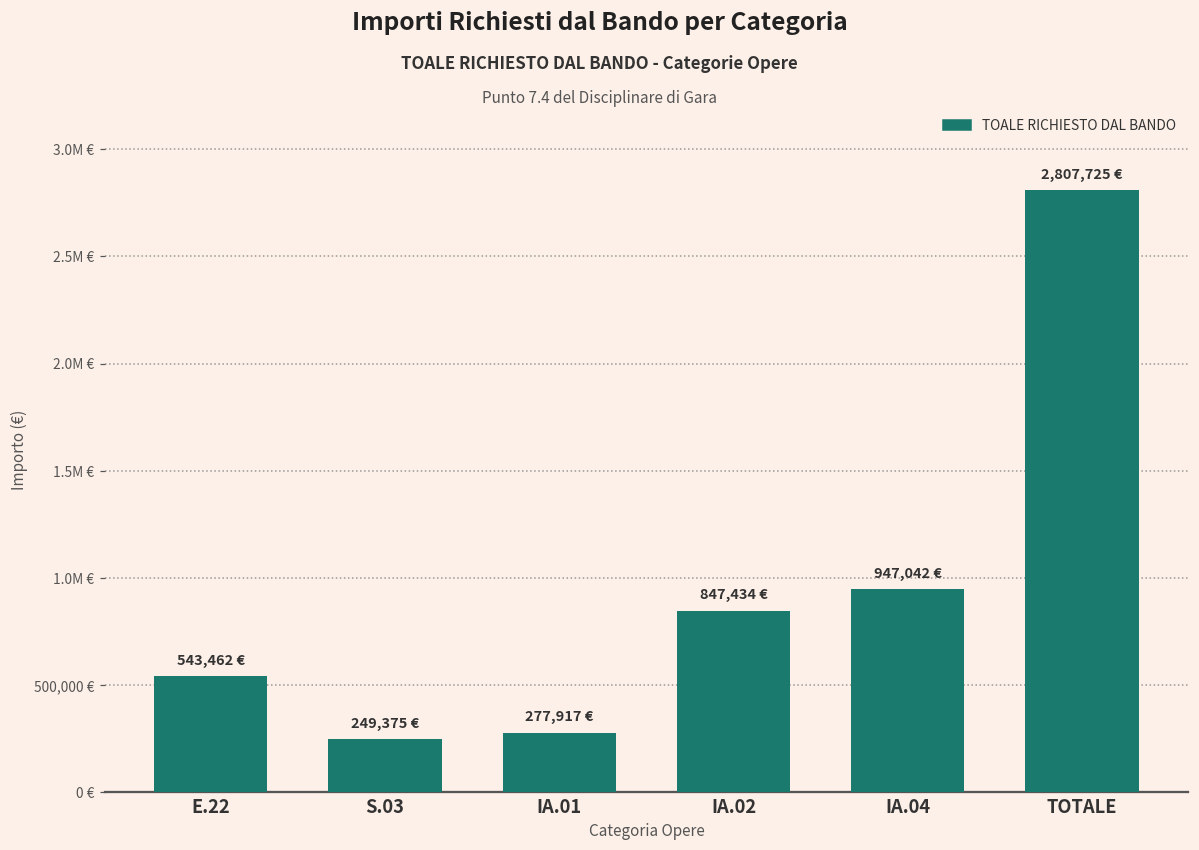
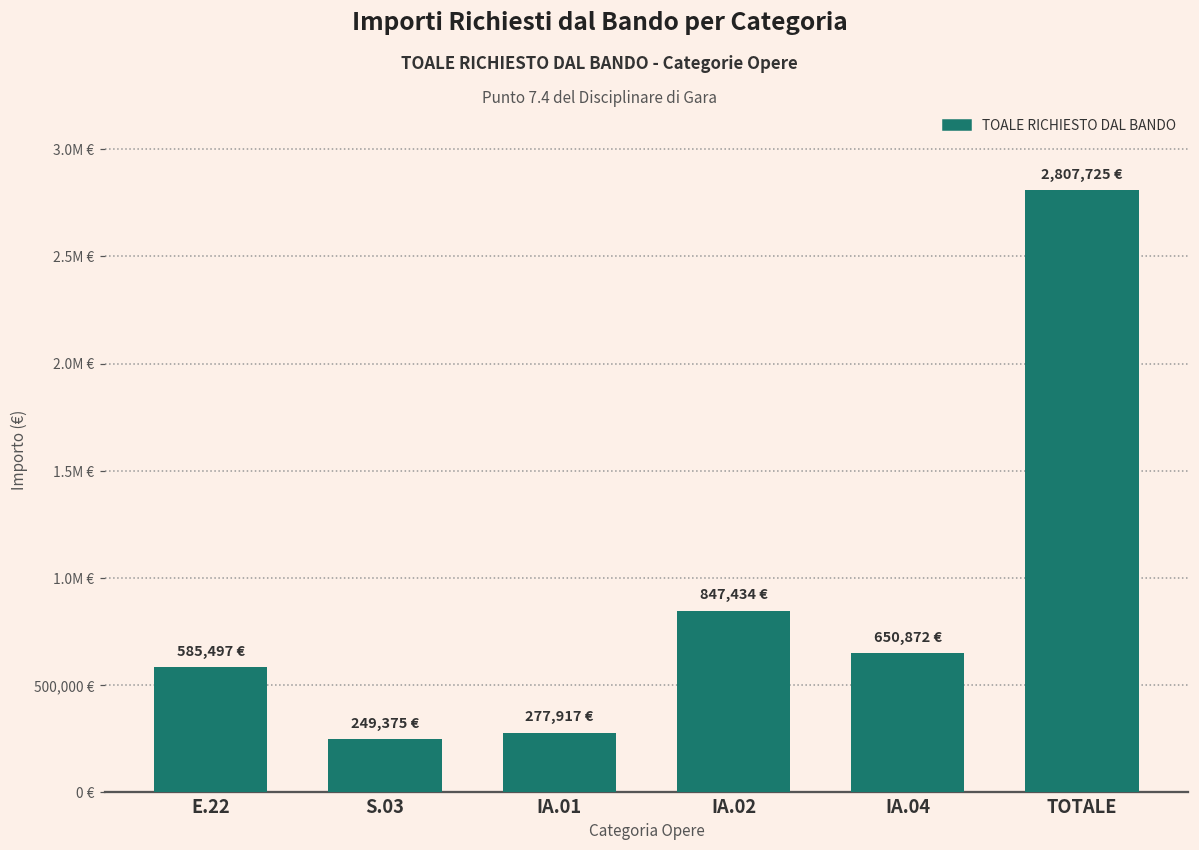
E.22: 543,462 -> 585,497
IA.04: 947,042 -> 650,872
